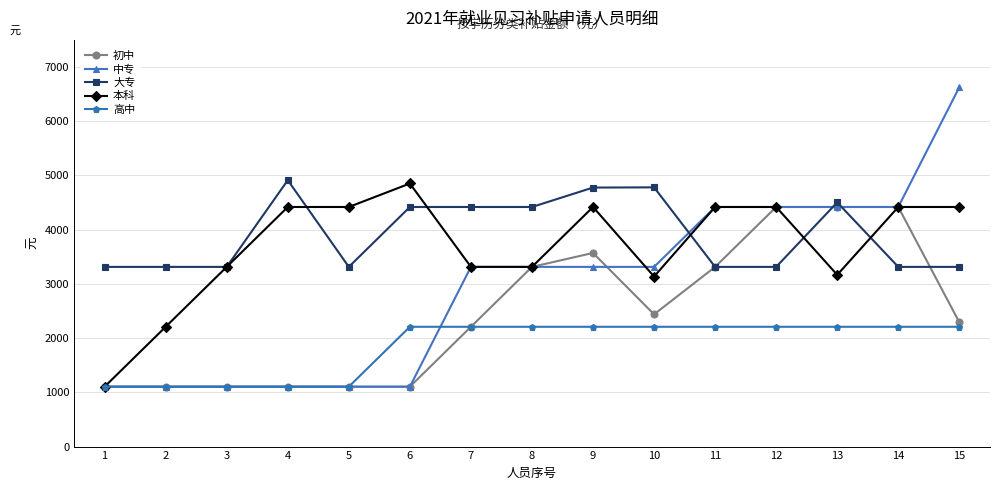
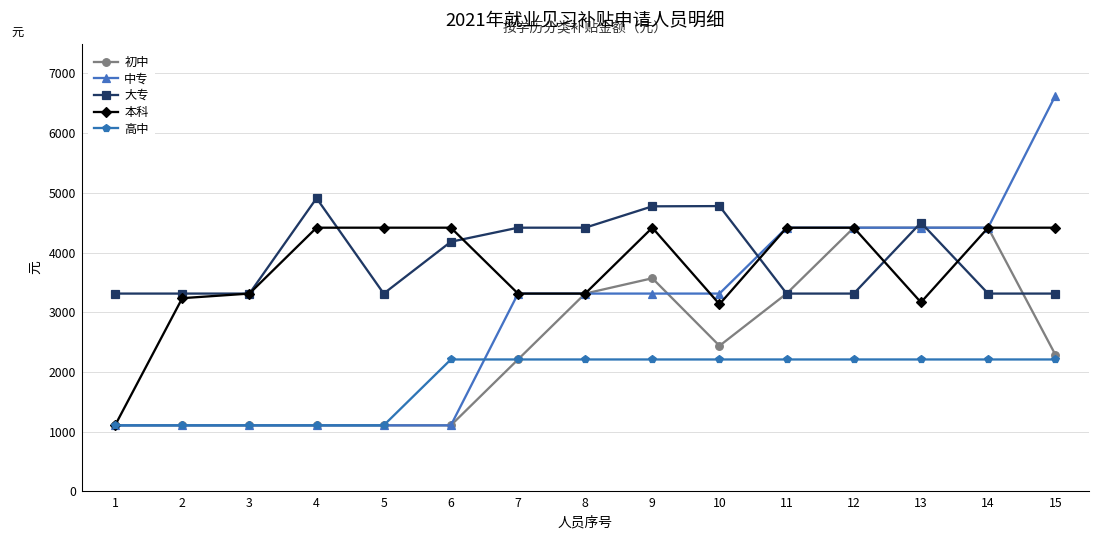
本科, 2: 2200 -> 3200
大专, 6: 4400 -> 4200
本科, 6: 4800 -> 4400
